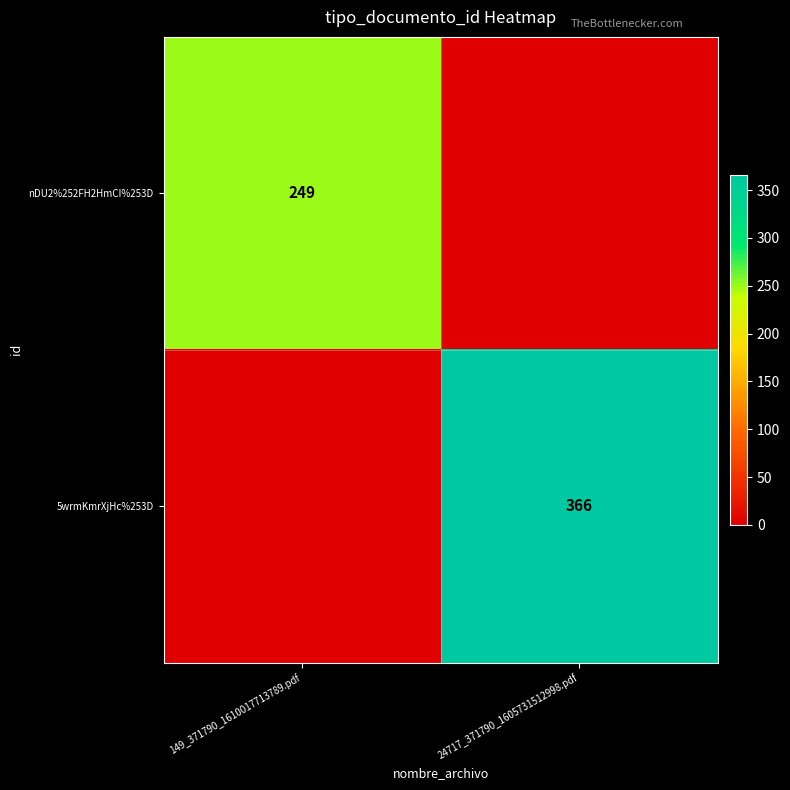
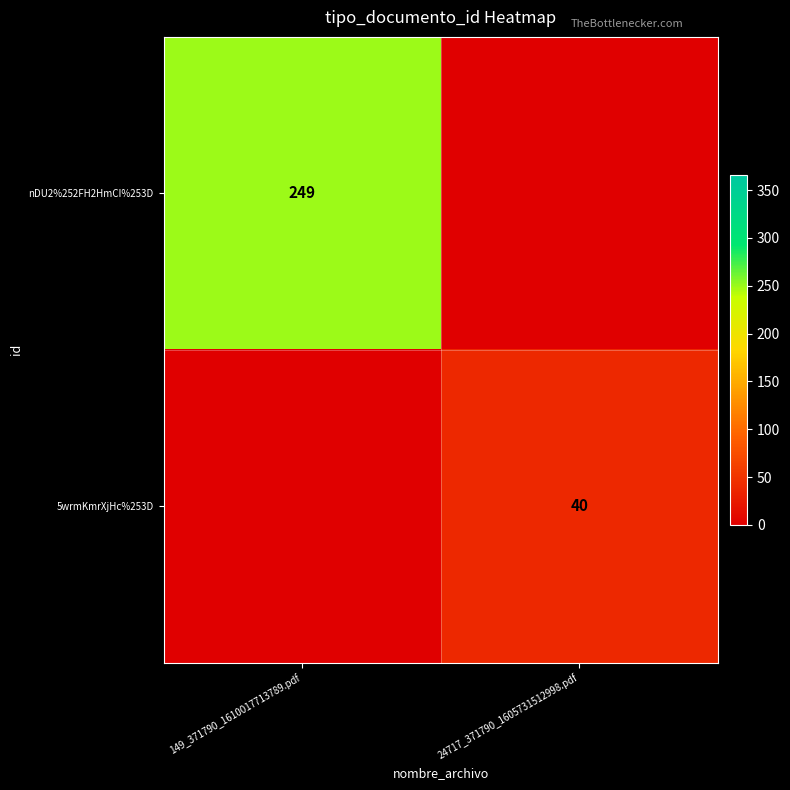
5wrmKmrXjHc%253D, 24717_371790_1605731512998.pdf: 366 -> 40
